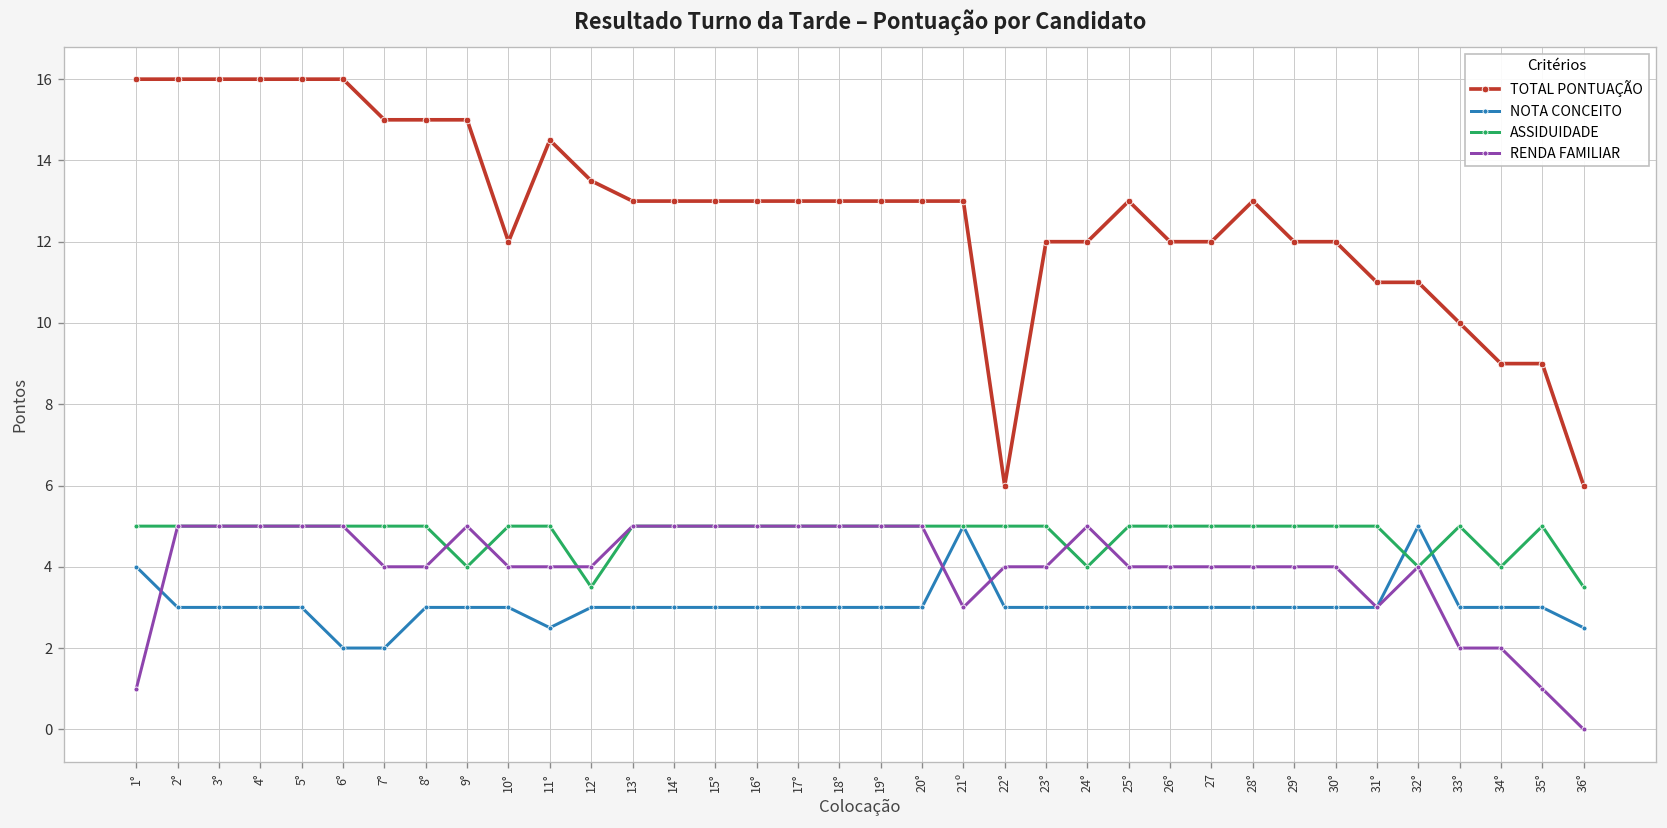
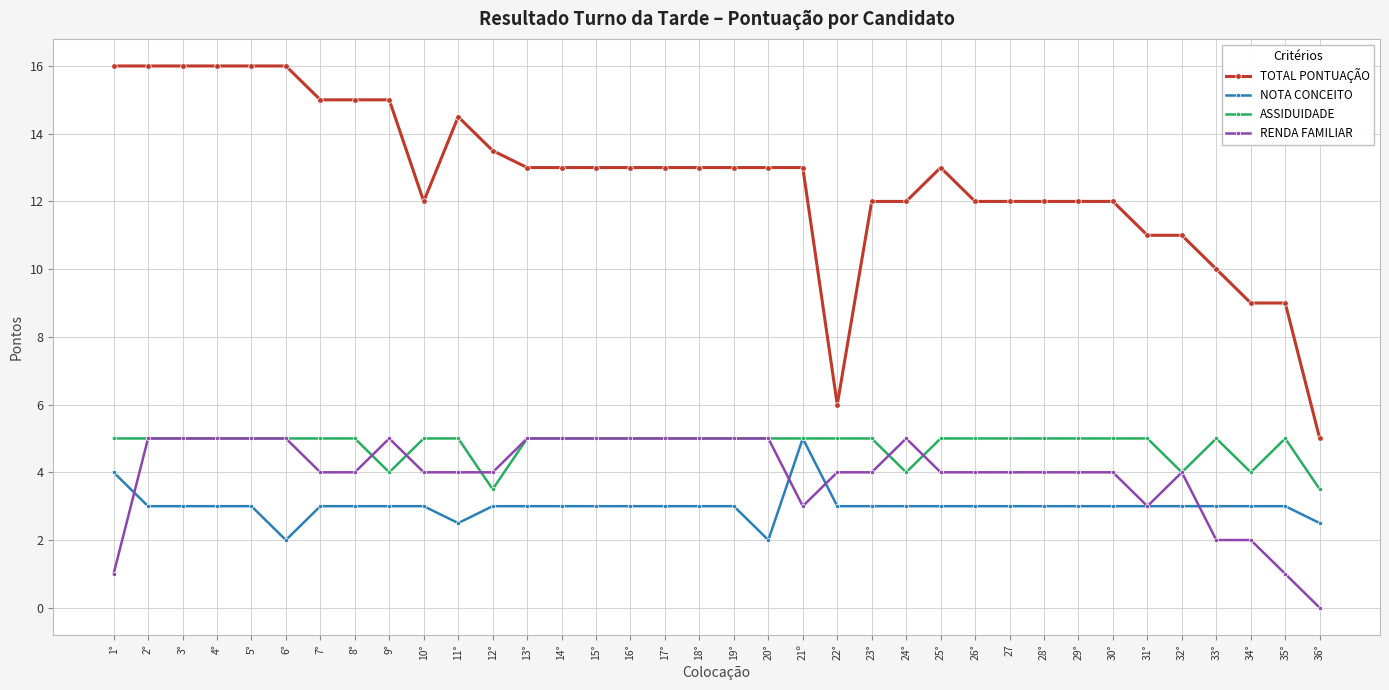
NOTA CONCEITO, 7°: 2 -> 3
NOTA CONCEITO, 20°: 3 -> 2
TOTAL PONTUAÇÃO, 28°: 13 -> 12
NOTA CONCEITO, 32°: 5 -> 3
TOTAL PONTUAÇÃO, 36°: 6 -> 5
